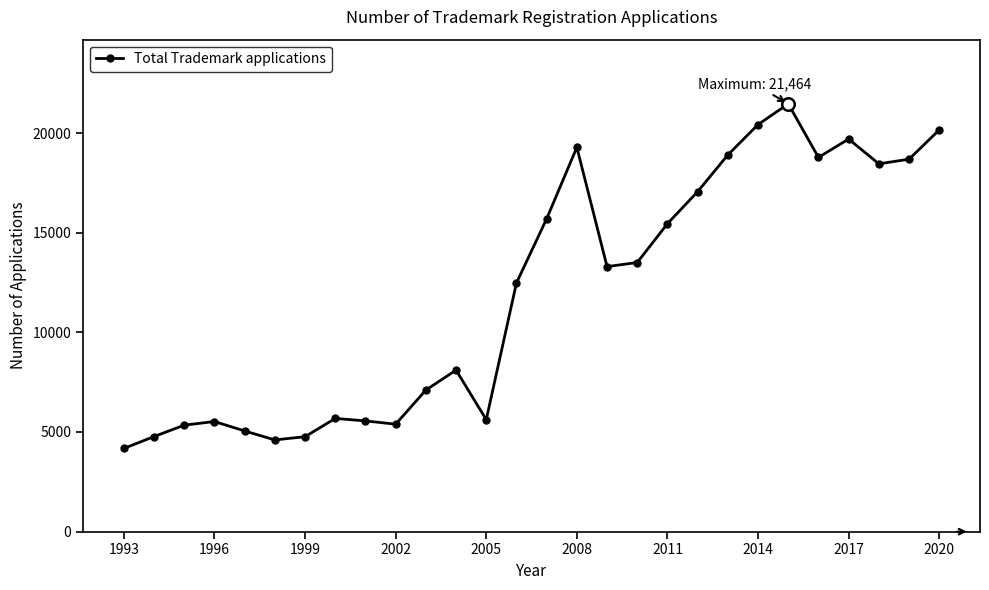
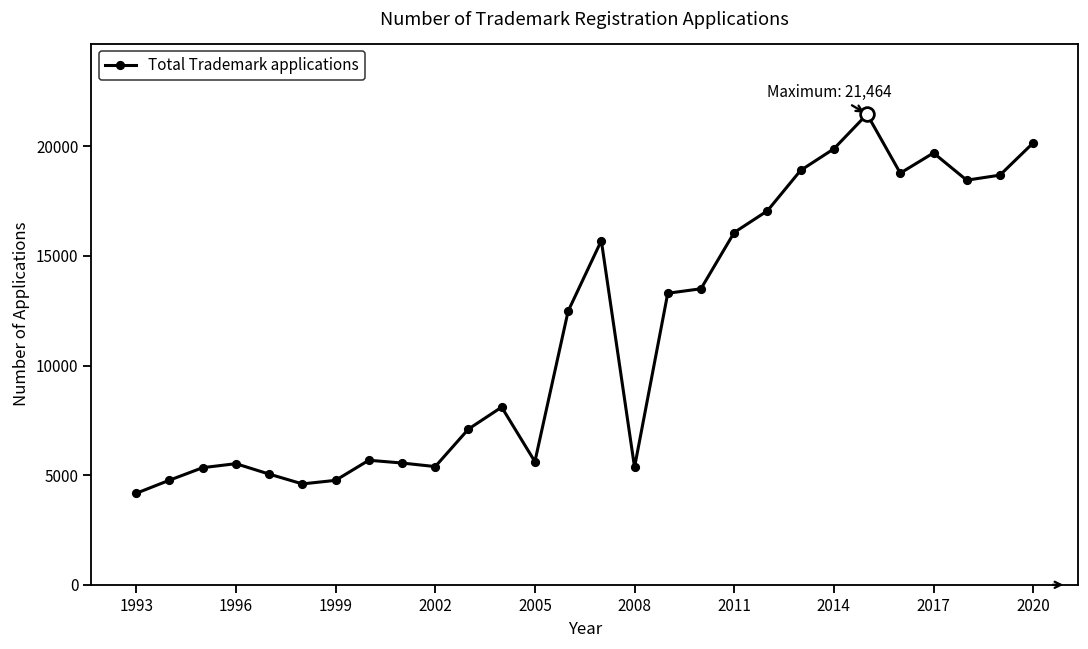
Total Trademark applications, 2008: 19300 -> 5400
Total Trademark applications, 2011: 15500 -> 16100
Total Trademark applications, 2014: 20400 -> 19900
